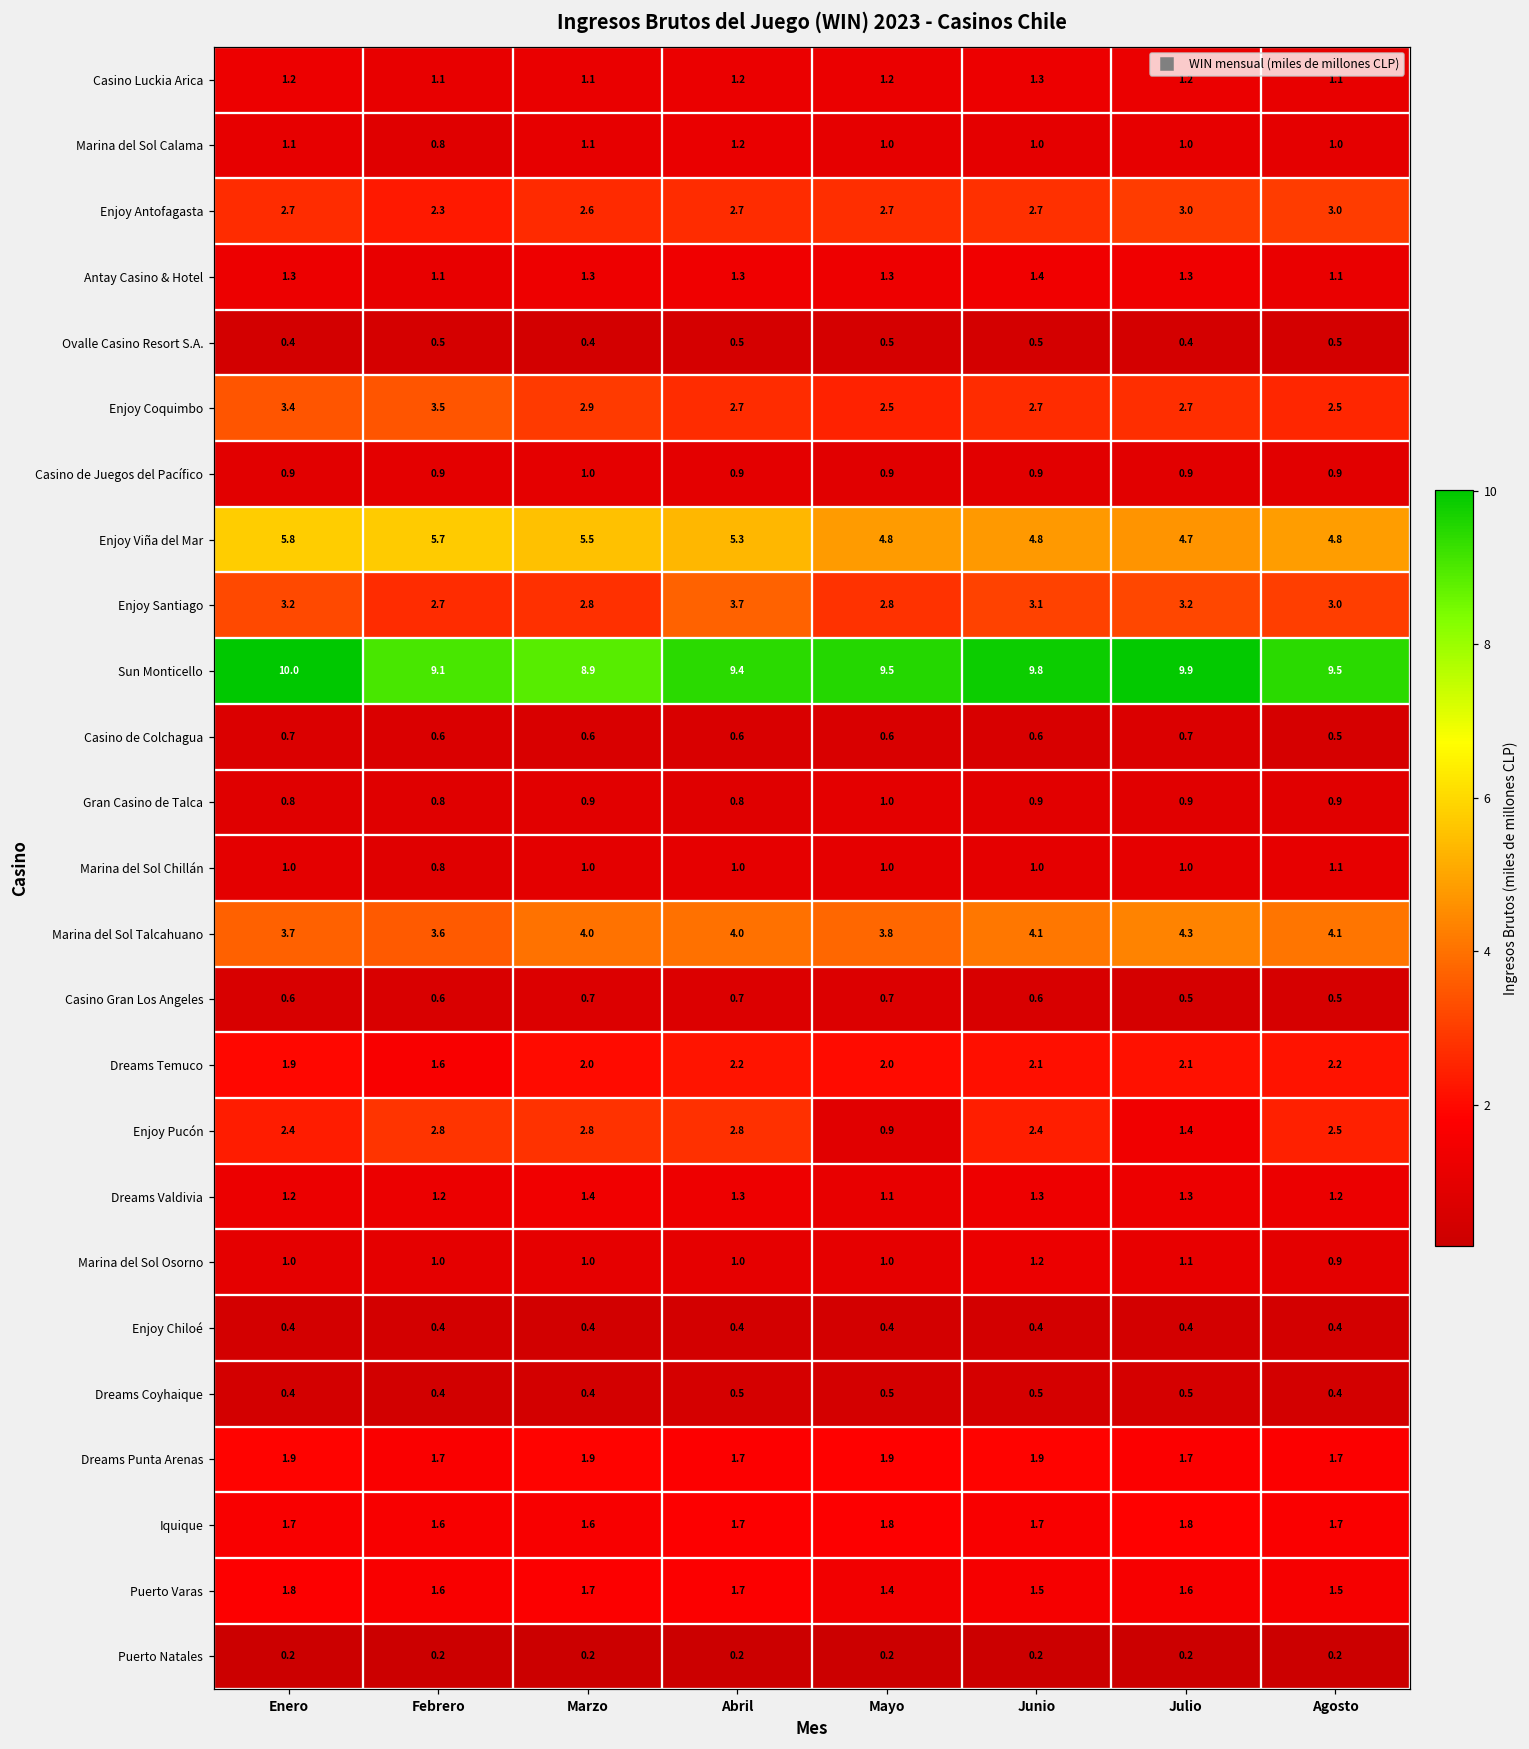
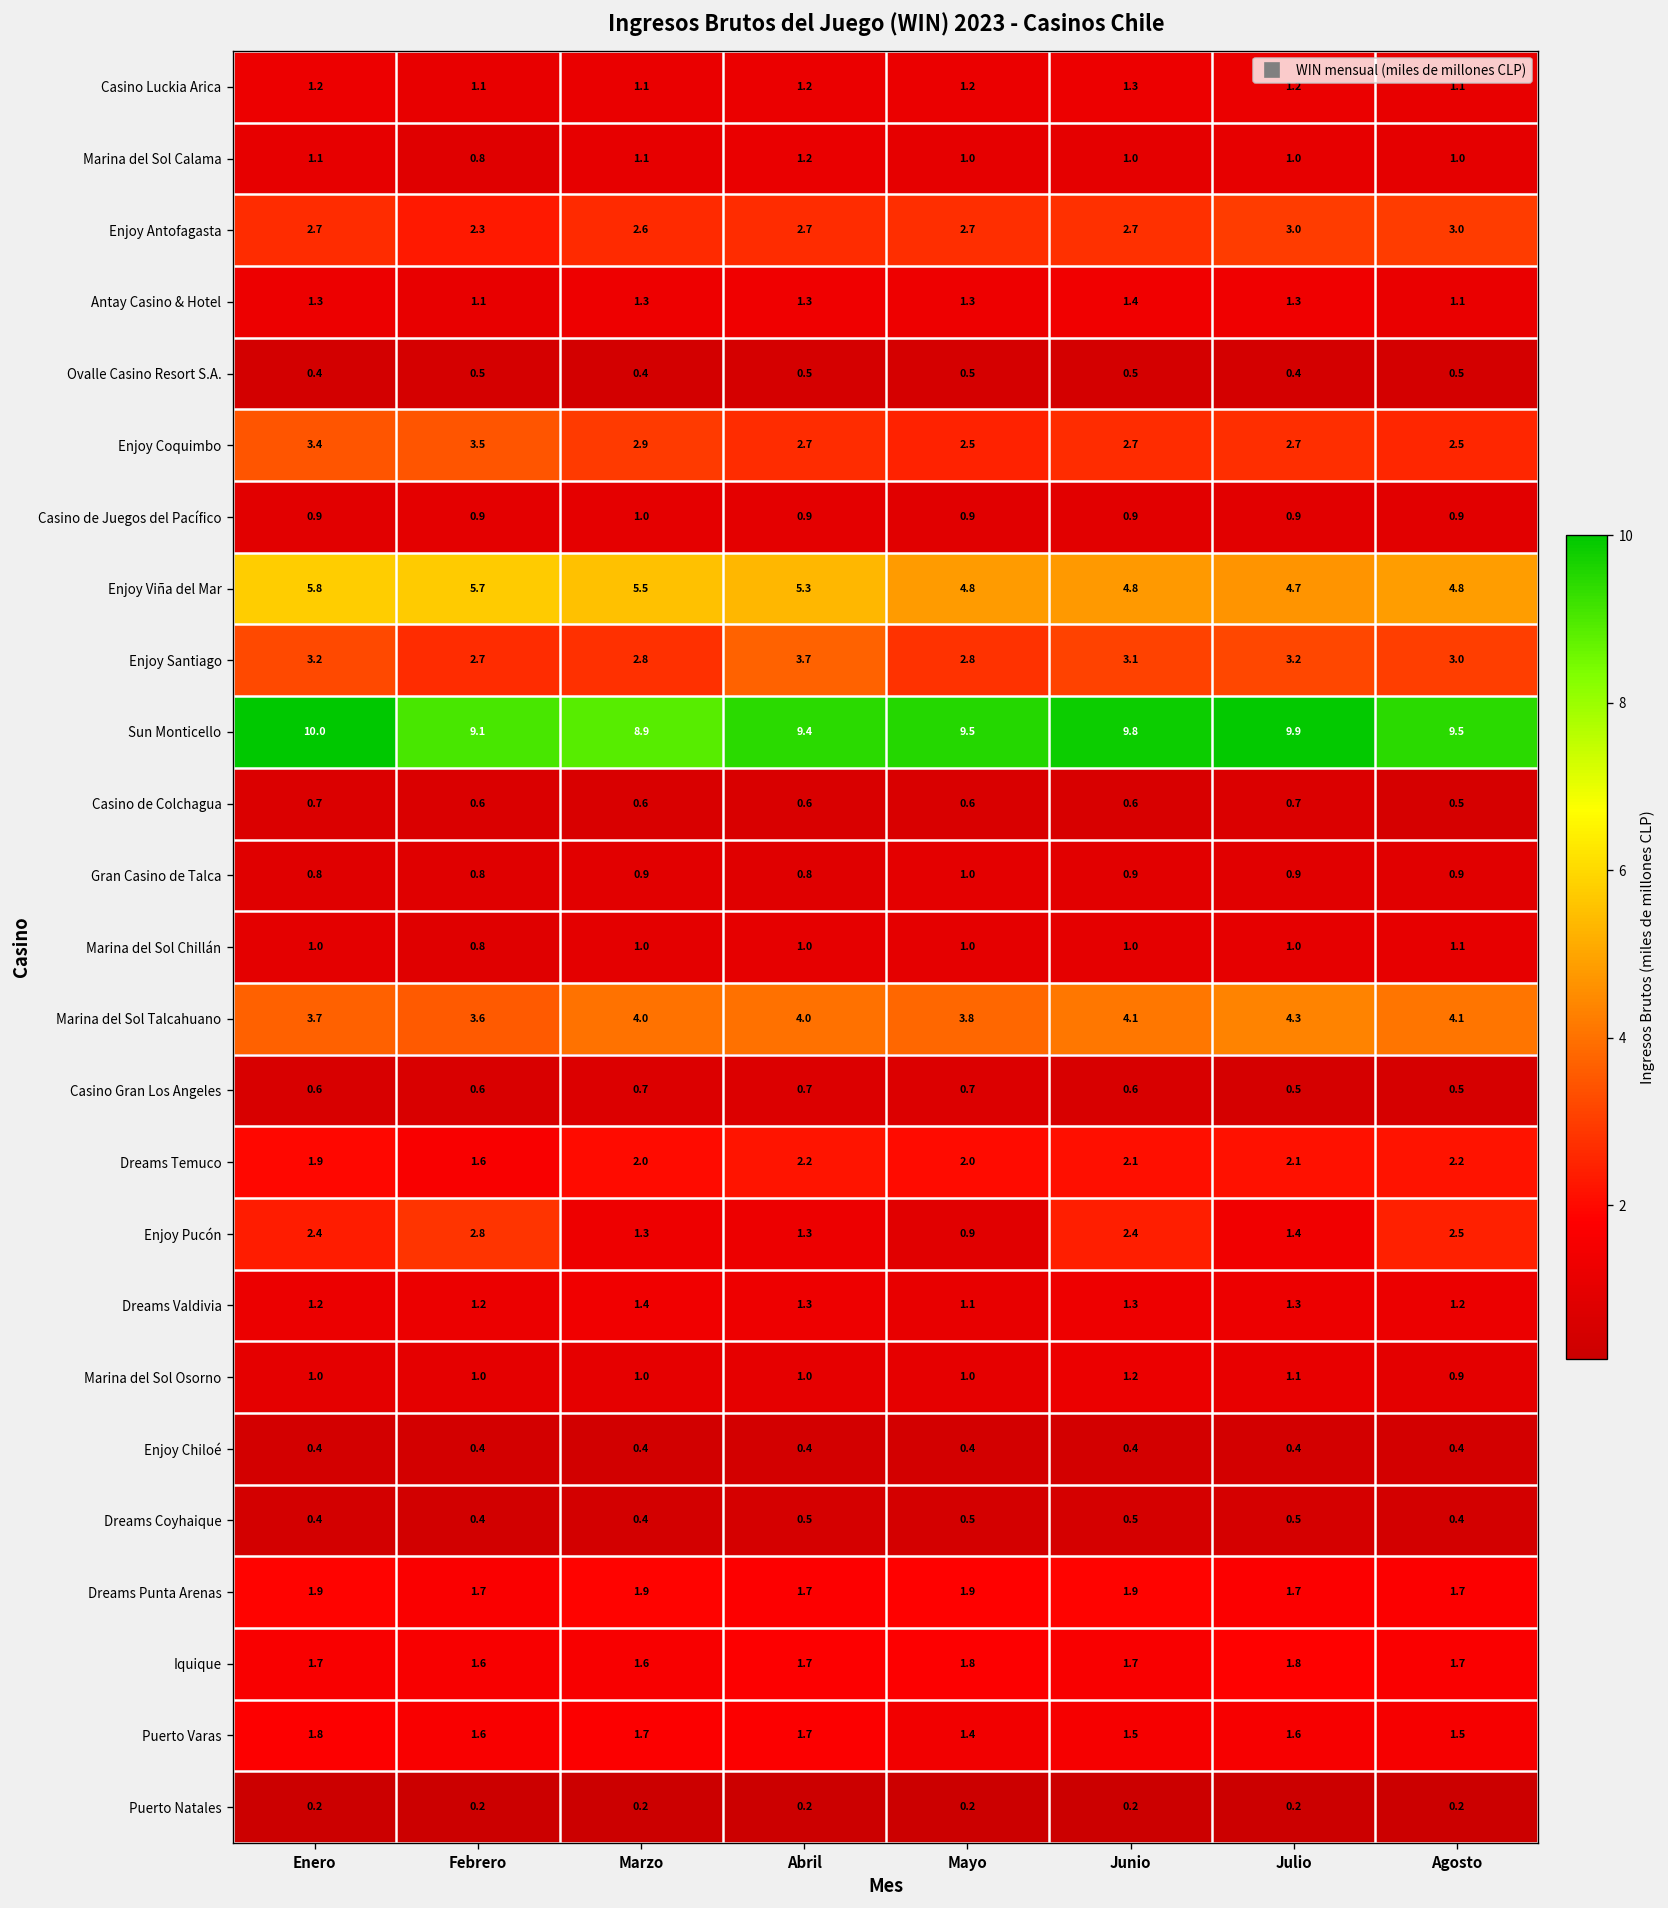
Enjoy Pucón, Marzo: 2.8 -> 1.3
Enjoy Pucón, Abril: 2.8 -> 1.3
